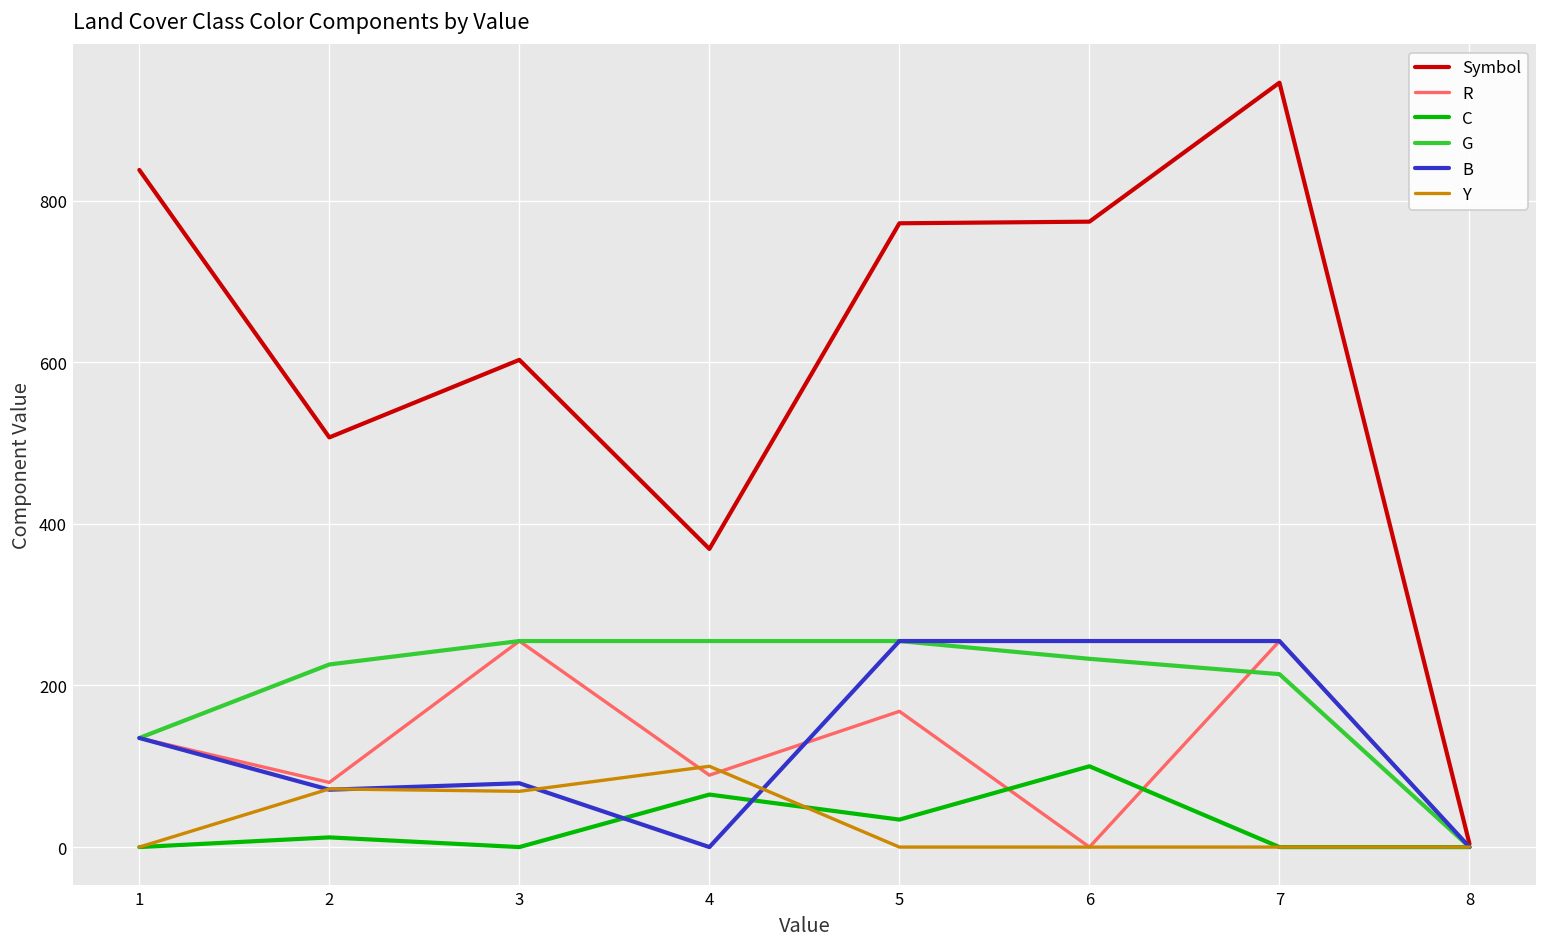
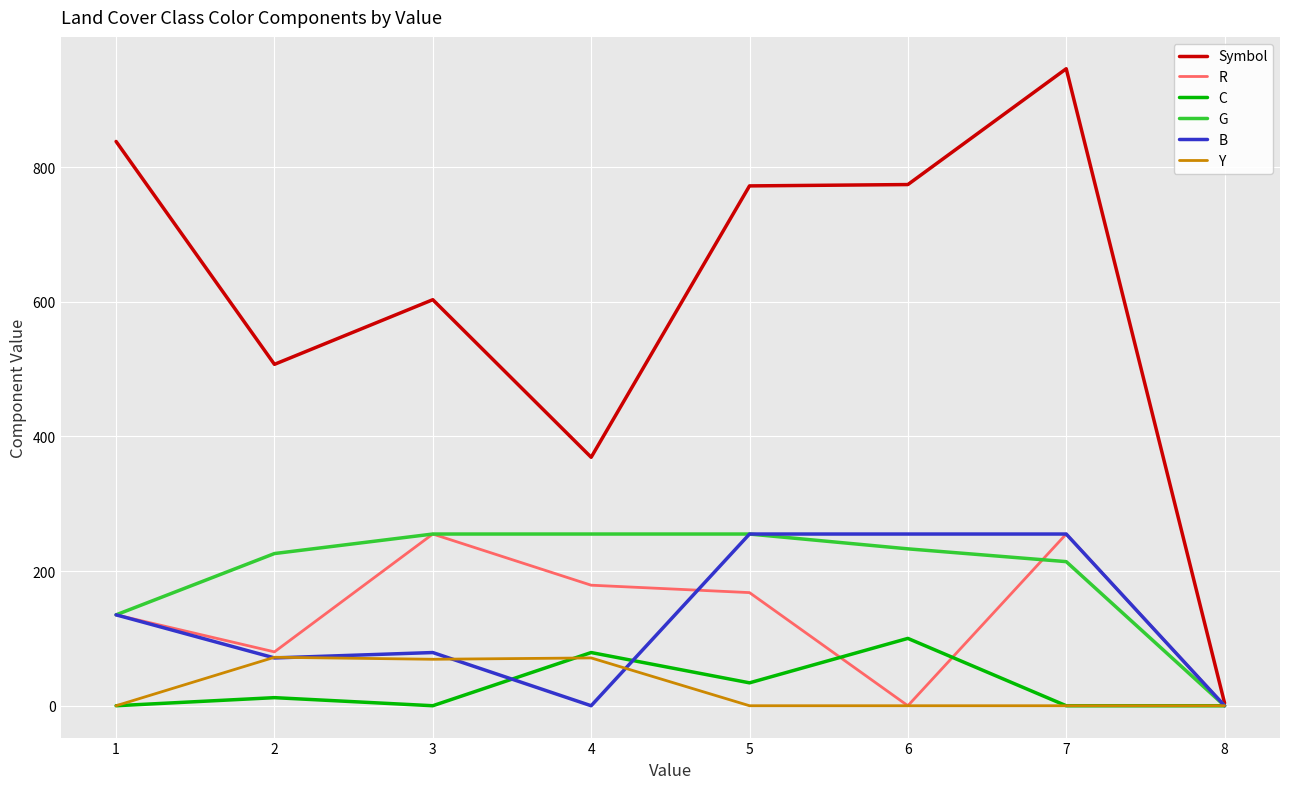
R, 4: 90 -> 180
C, 4: 70 -> 80
Y, 4: 100 -> 70
